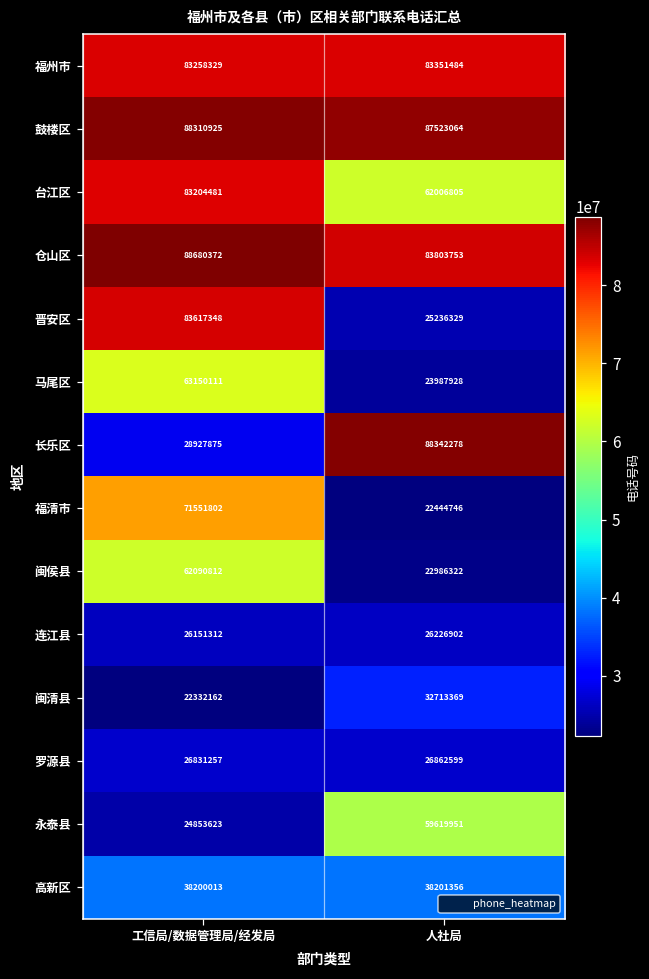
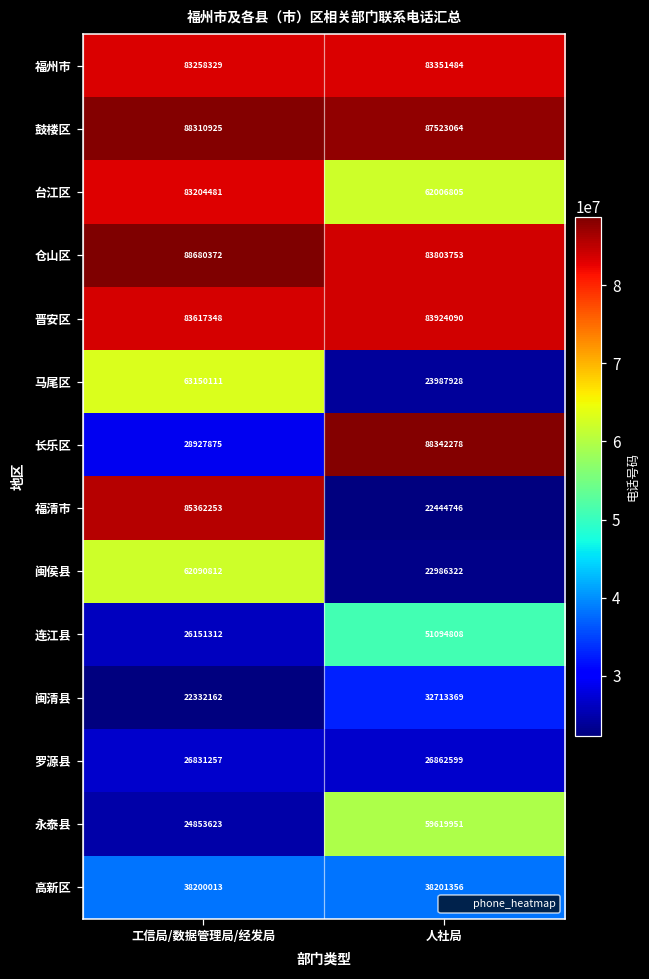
晋安区, 人社局: 25236329 -> 83924090
福清市, 工信局/数据管理局/经发局: 71551802 -> 85362253
连江县, 人社局: 26226902 -> 51094808
